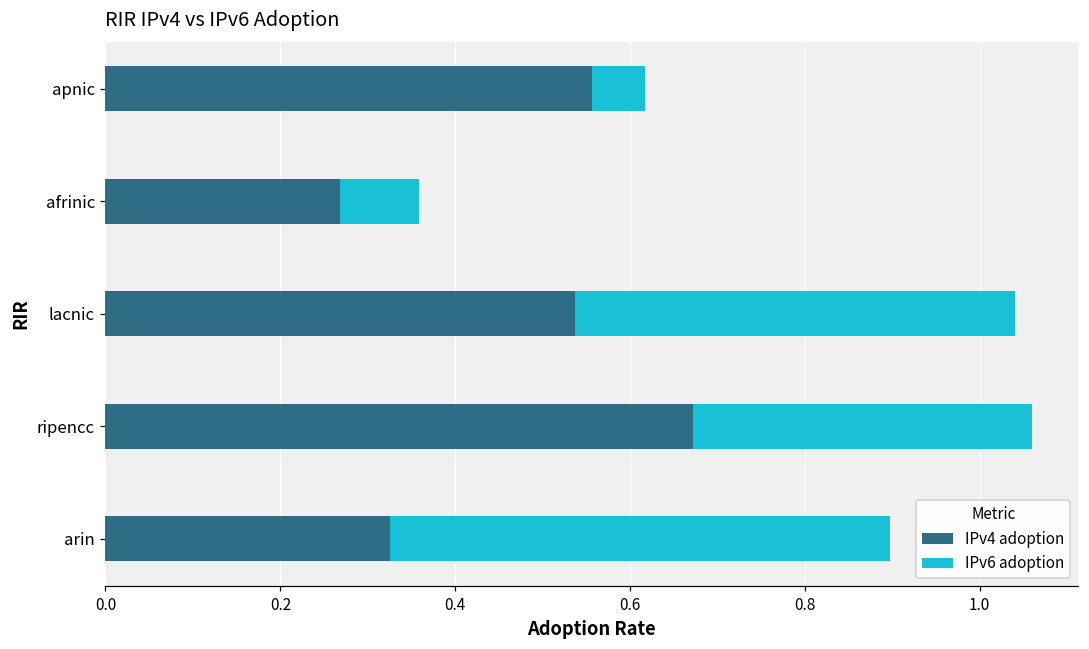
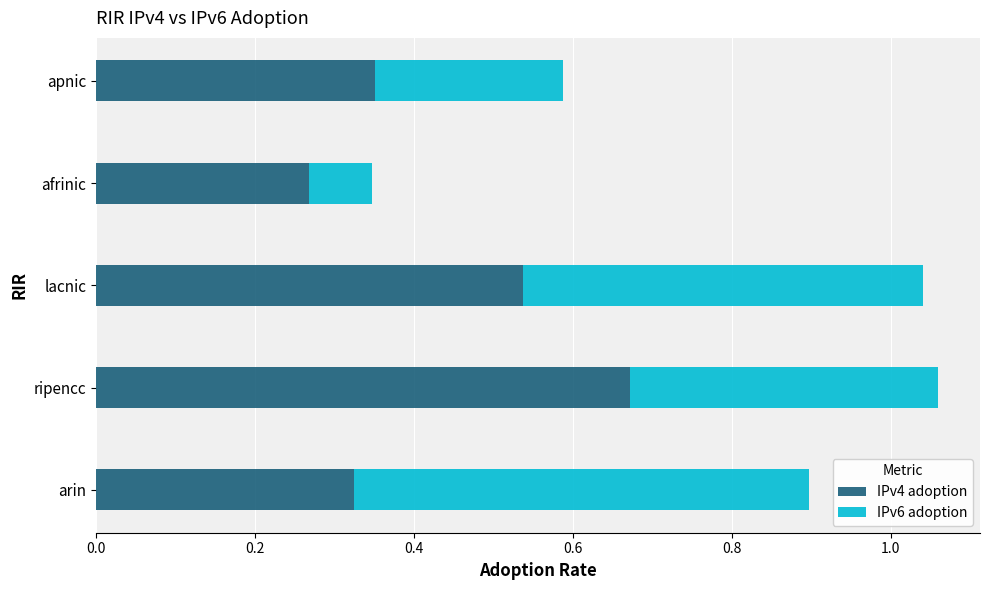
IPv4 adoption, apnic: 0.56 -> 0.35
IPv6 adoption, apnic: 0.06 -> 0.24
IPv6 adoption, afrinic: 0.09 -> 0.08
